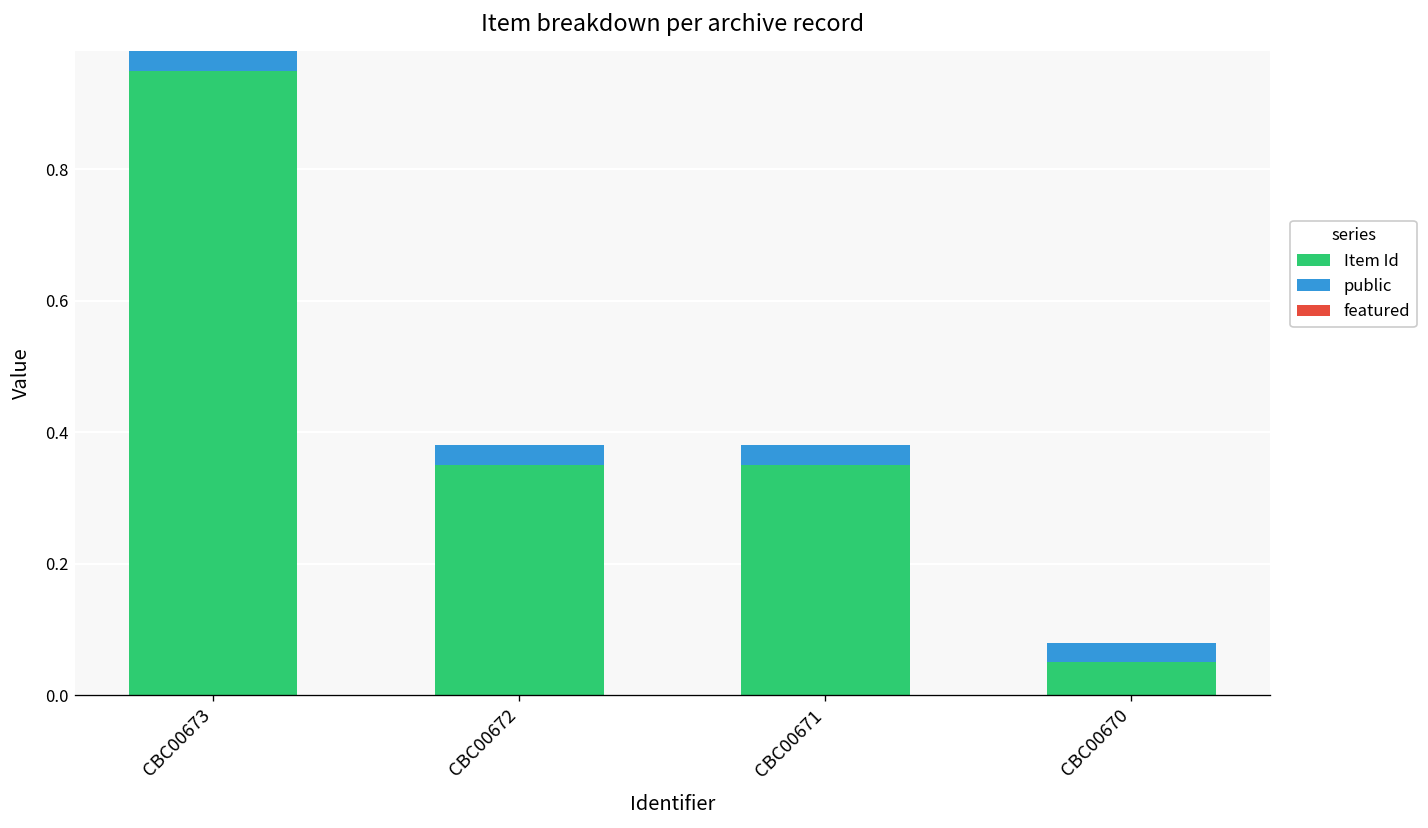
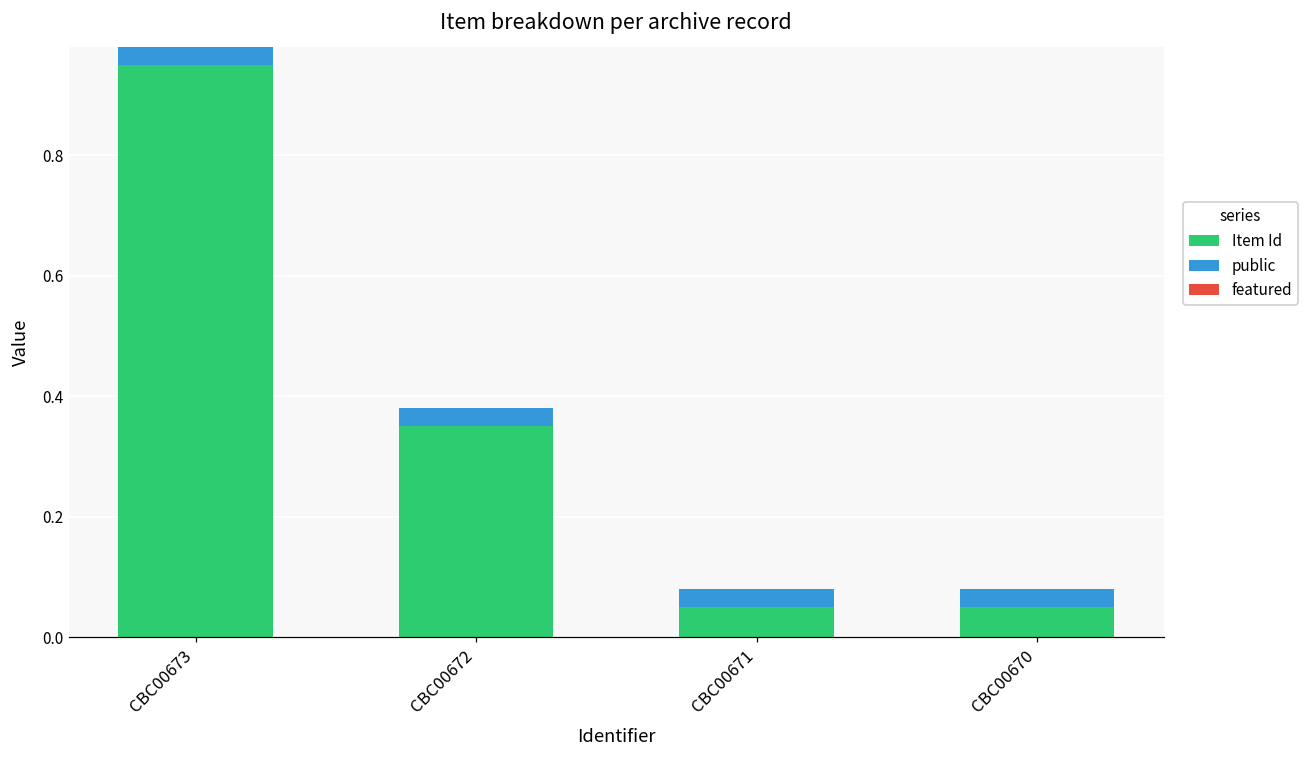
Item Id, CBC00671: 0.35 -> 0.05
